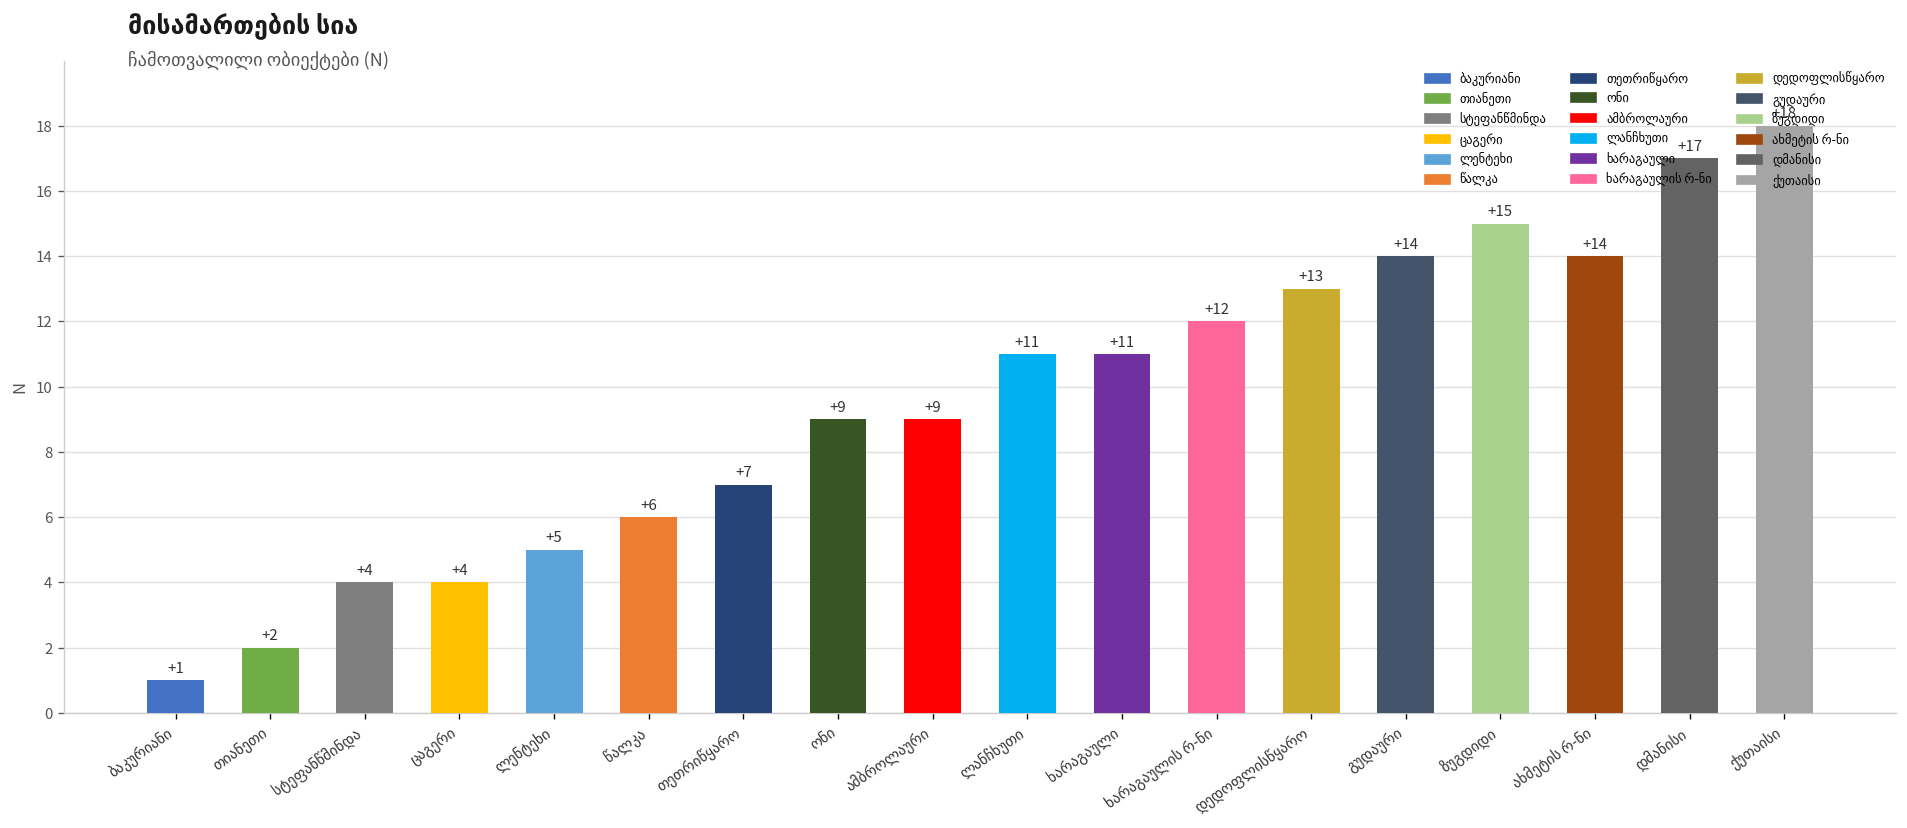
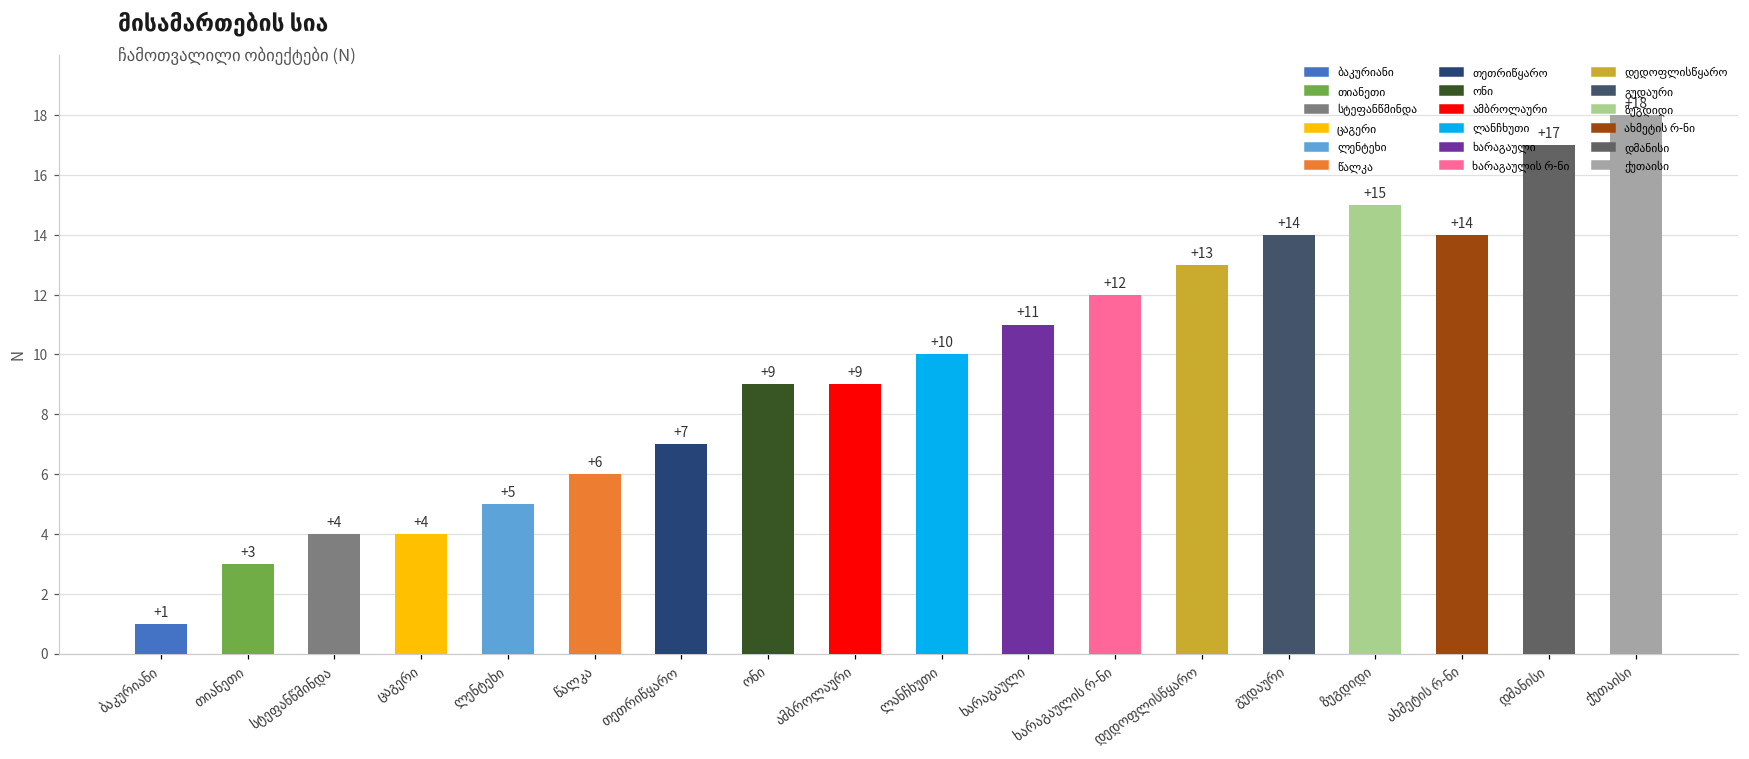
თიანეთი: +2 -> +3
ლანჩხუთი: +11 -> +10
